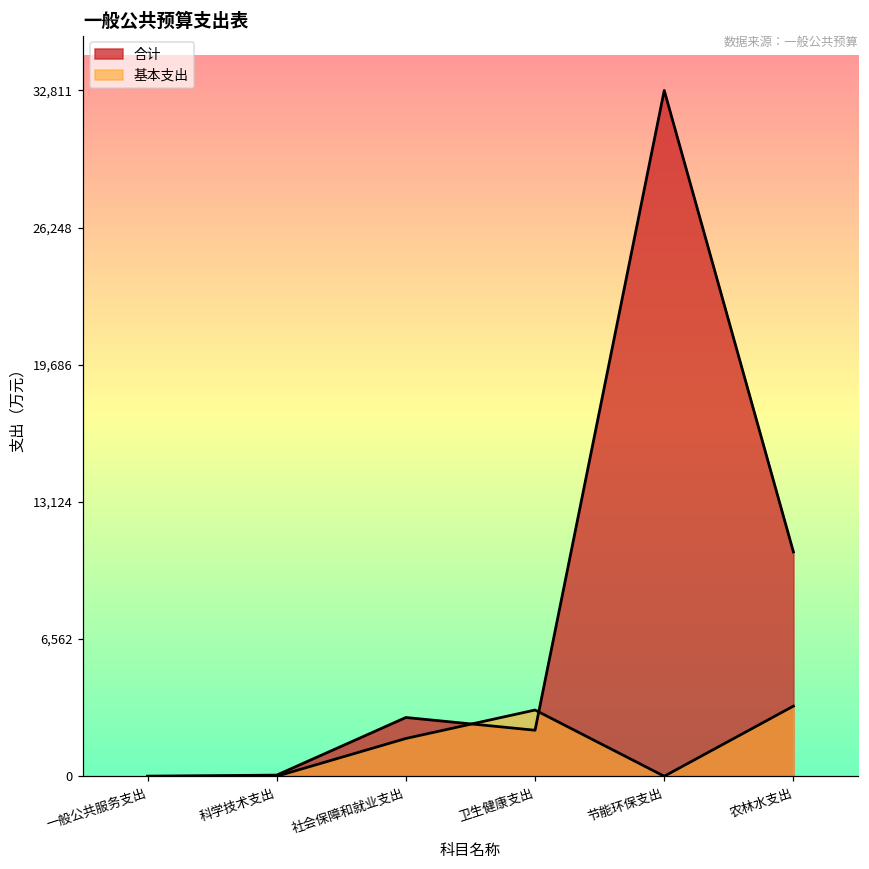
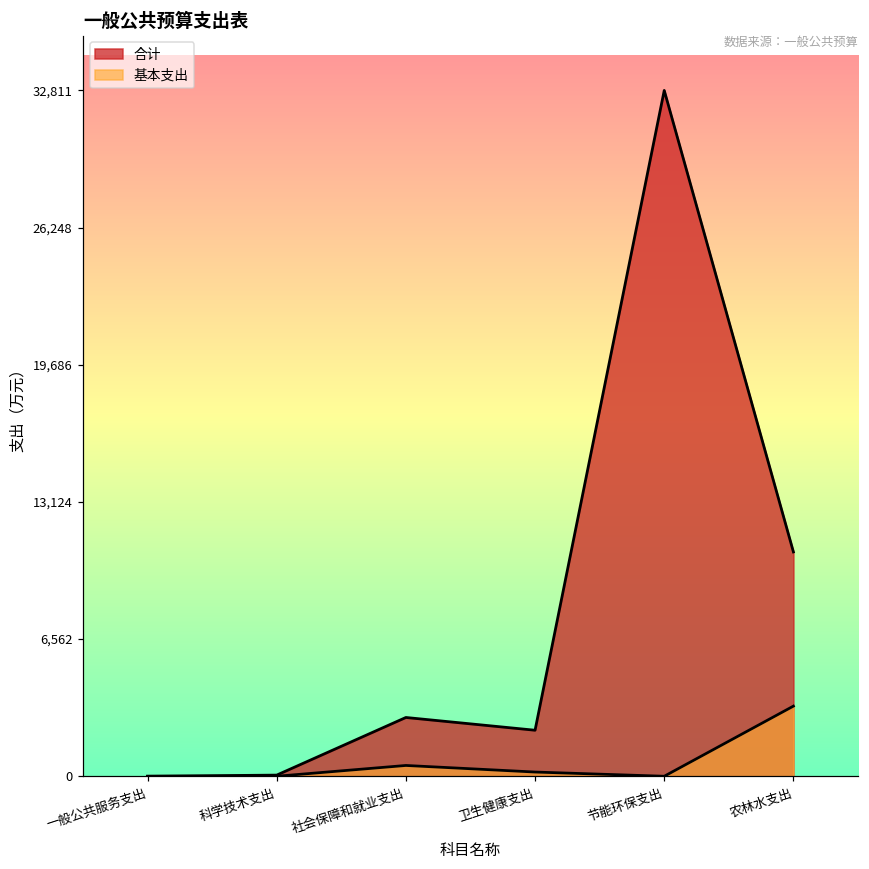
基本支出, 社会保障和就业支出: 1,800 -> 500
基本支出, 卫生健康支出: 3,200 -> 200
